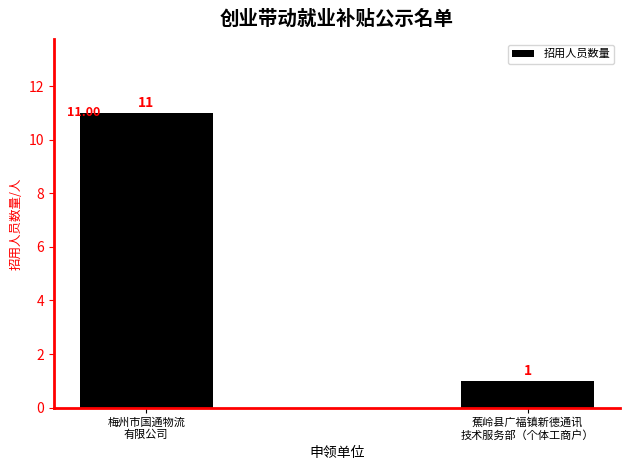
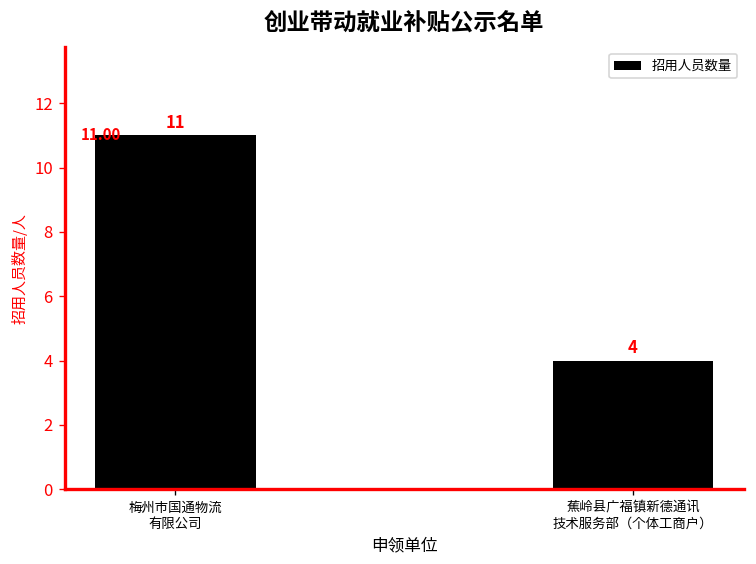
蕉岭县广福镇新德通讯 技术服务部（个体工商户）: 1 -> 4
